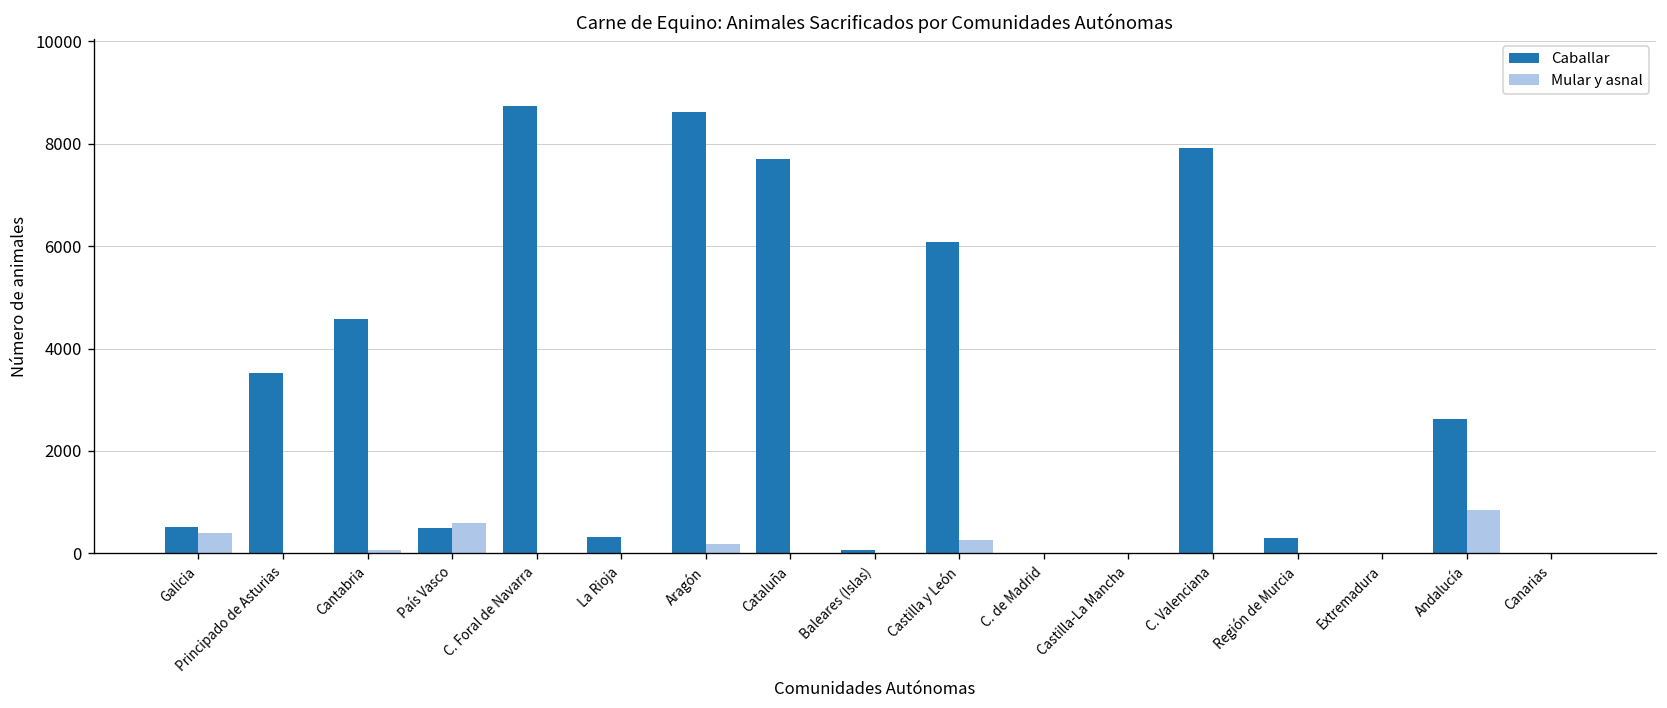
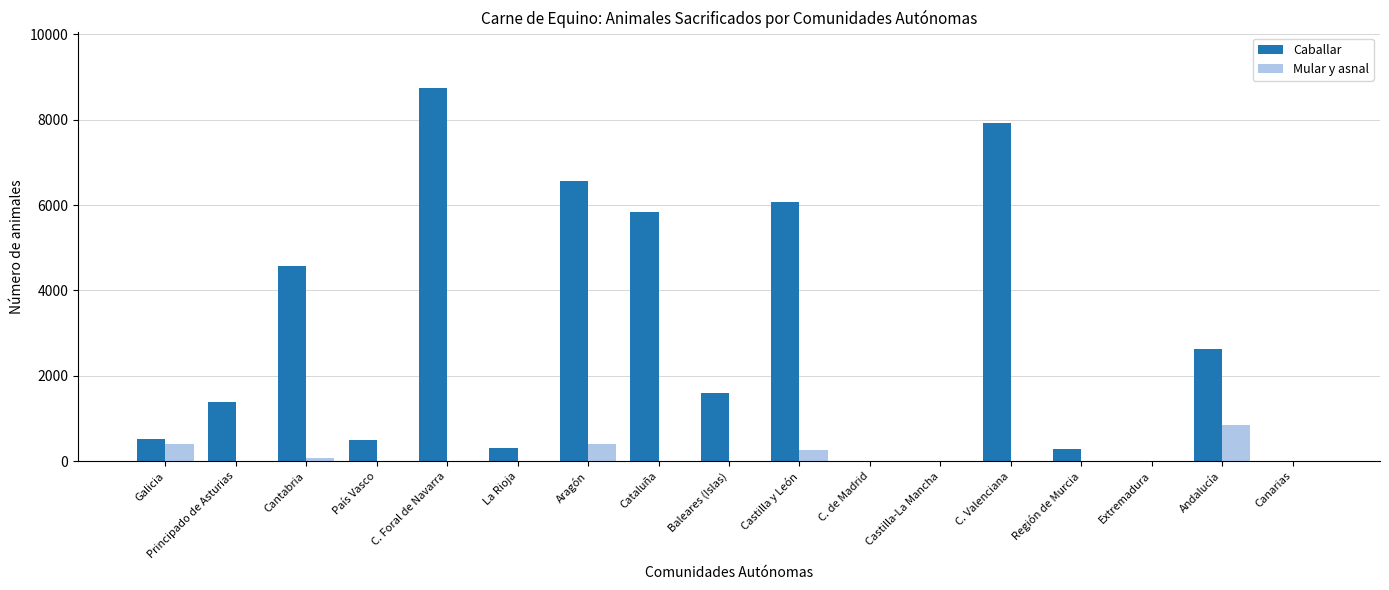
Caballar, Principado de Asturias: 3500 -> 1400
Mular y asnal, País Vasco: 600 -> 0
Caballar, Aragón: 8600 -> 6600
Mular y asnal, Aragón: 200 -> 400
Caballar, Cataluña: 7700 -> 5800
Caballar, Baleares (Islas): 100 -> 1600
